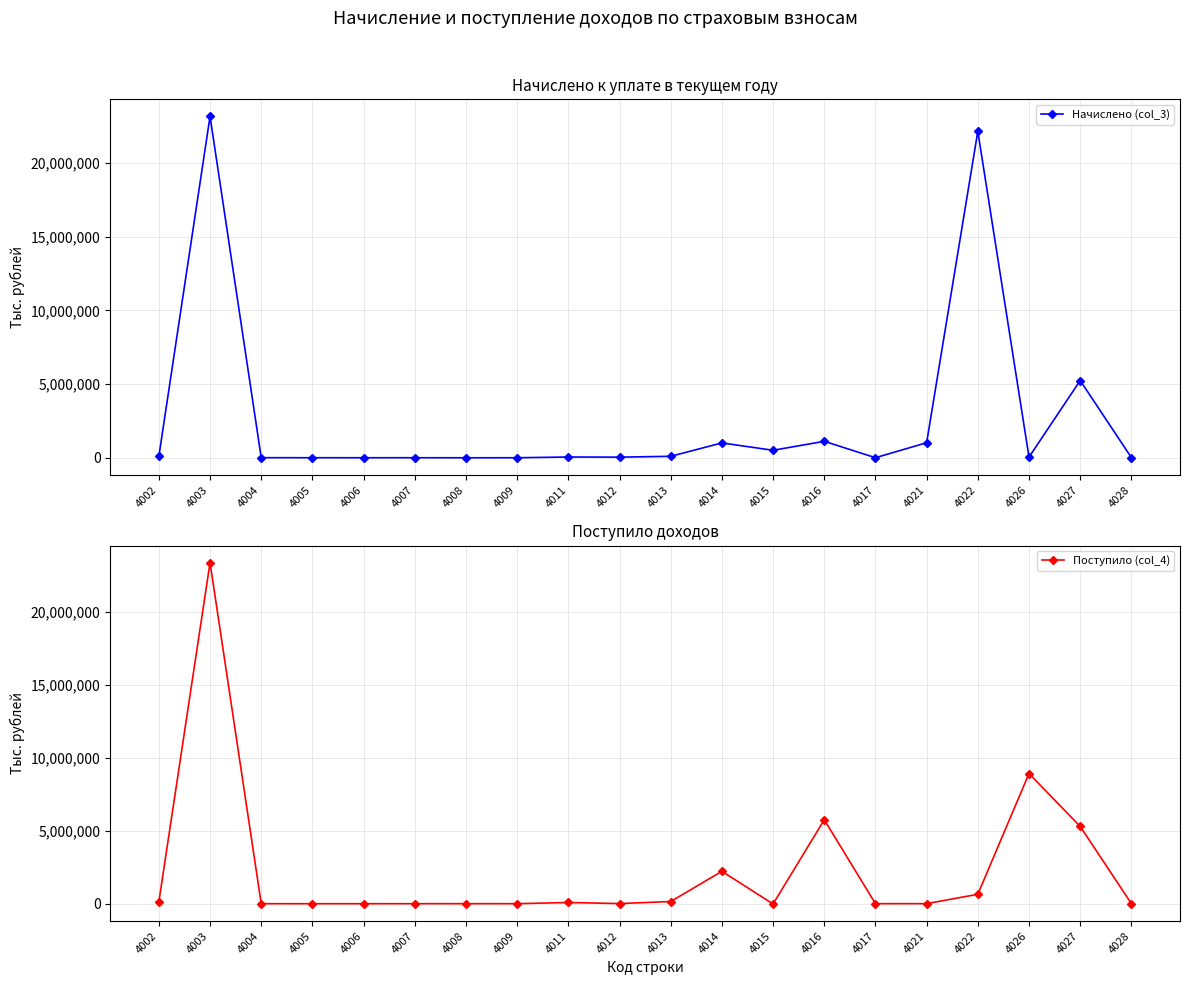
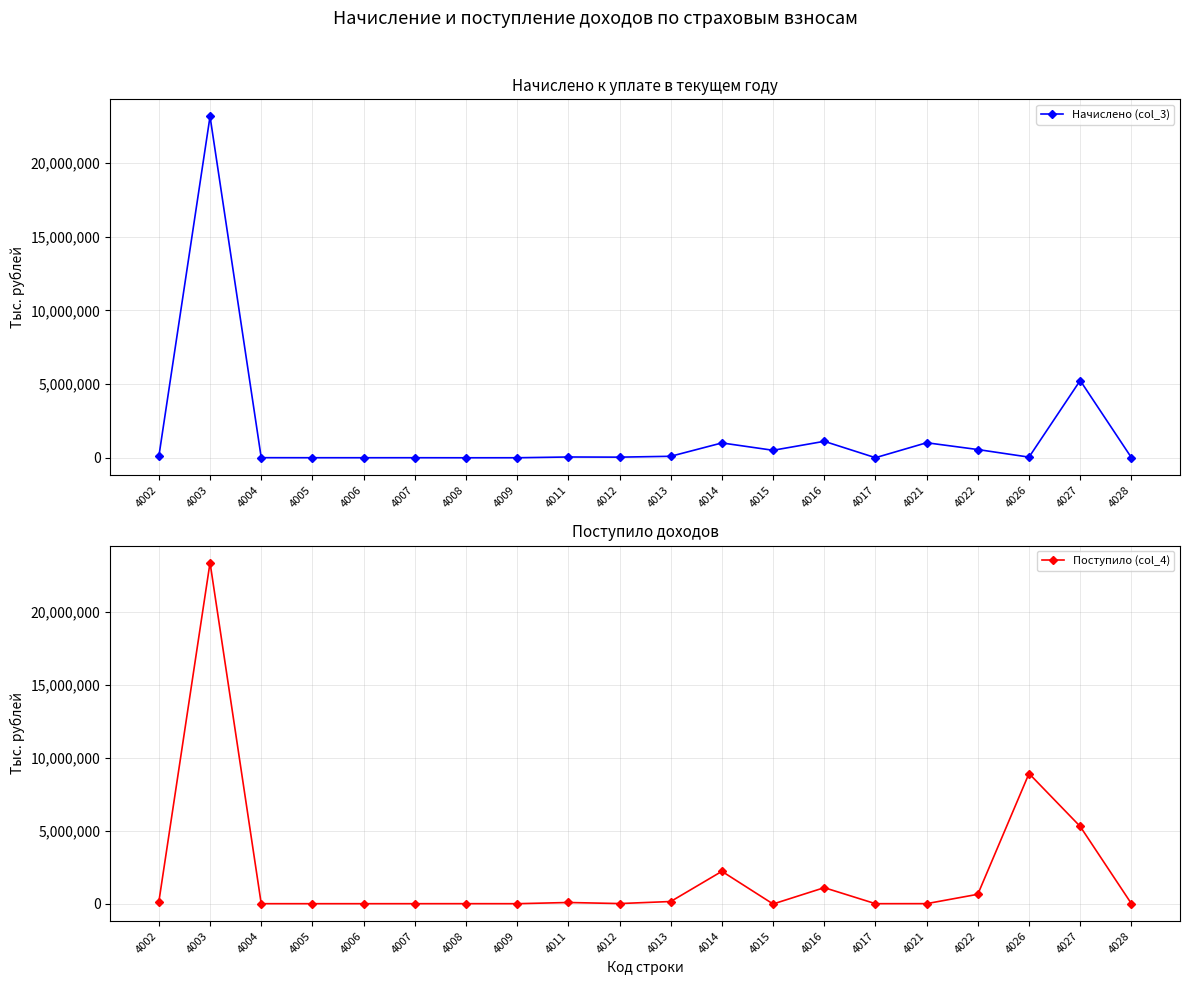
Начислено к уплате в текущем году, 4022: 22,200,000 -> 600,000
Поступило доходов, 4016: 5,800,000 -> 1,100,000
